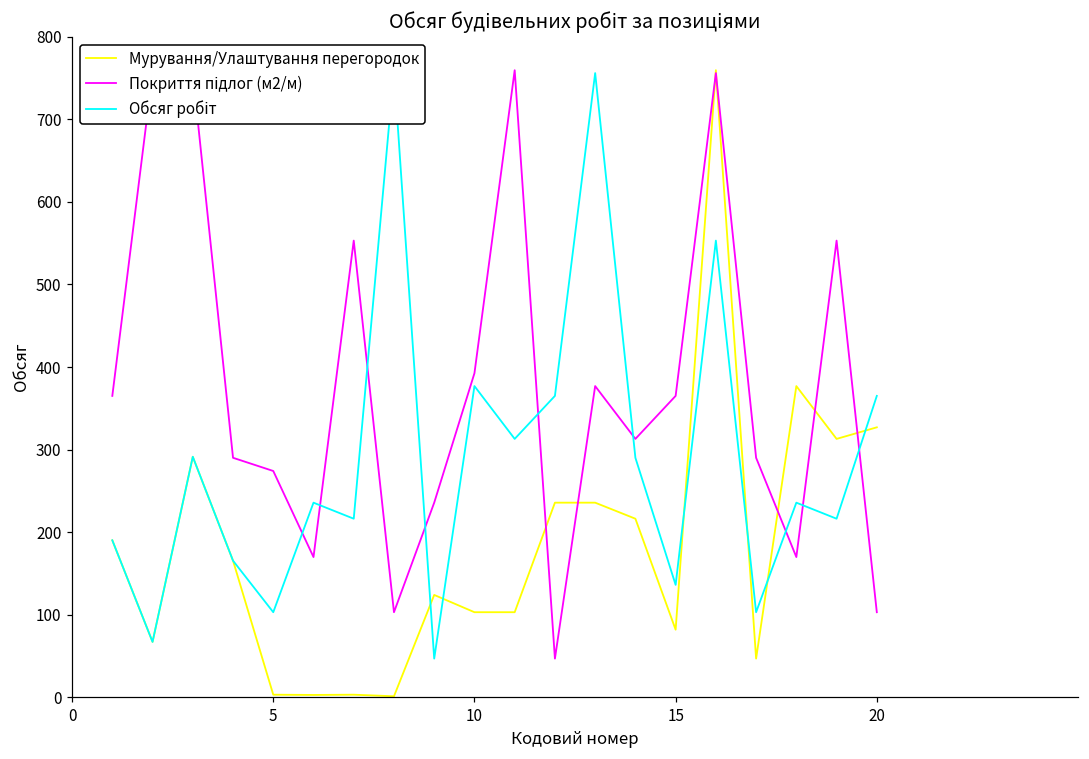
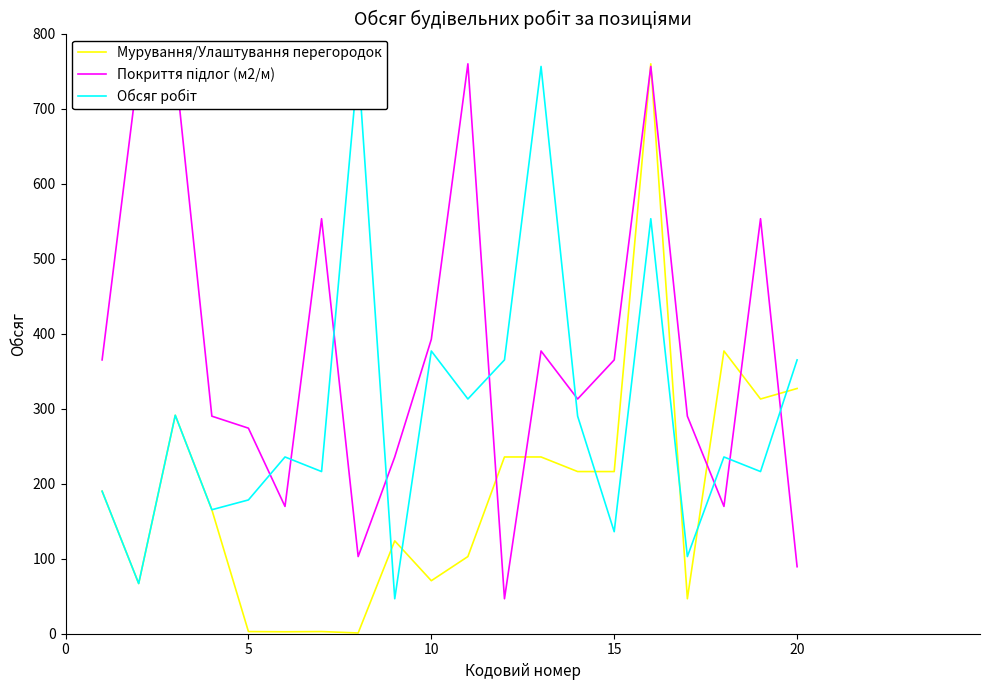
Обсяг робіт, 5: 100 -> 180
Мурування/Улаштування перегородок, 10: 100 -> 70
Мурування/Улаштування перегородок, 15: 80 -> 220
Покриття підлог (м2/м), 20: 100 -> 90
